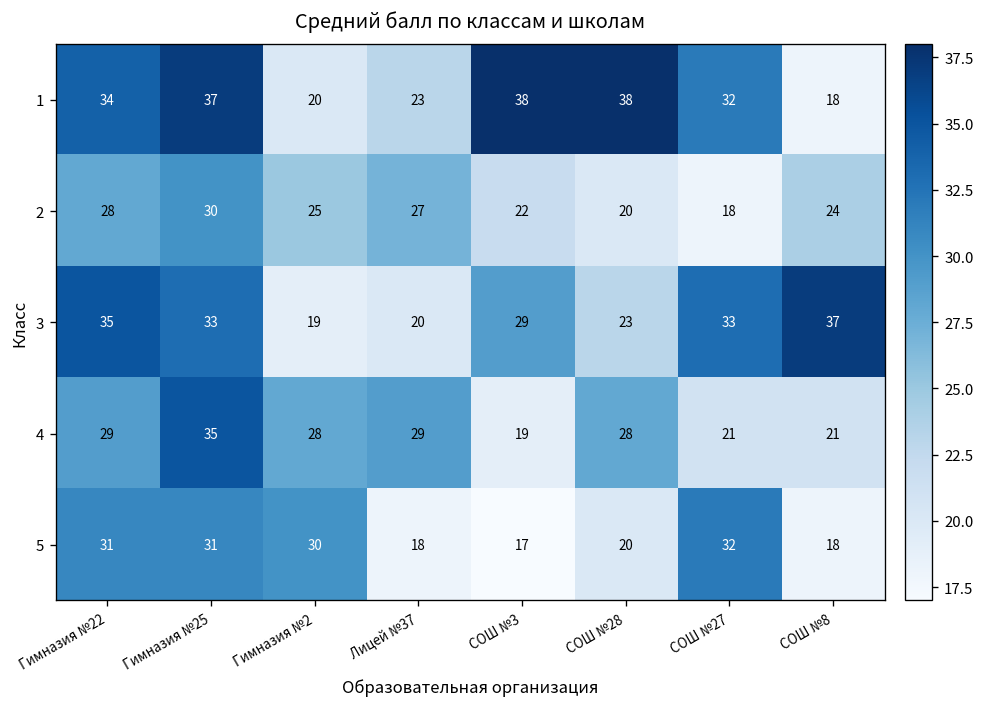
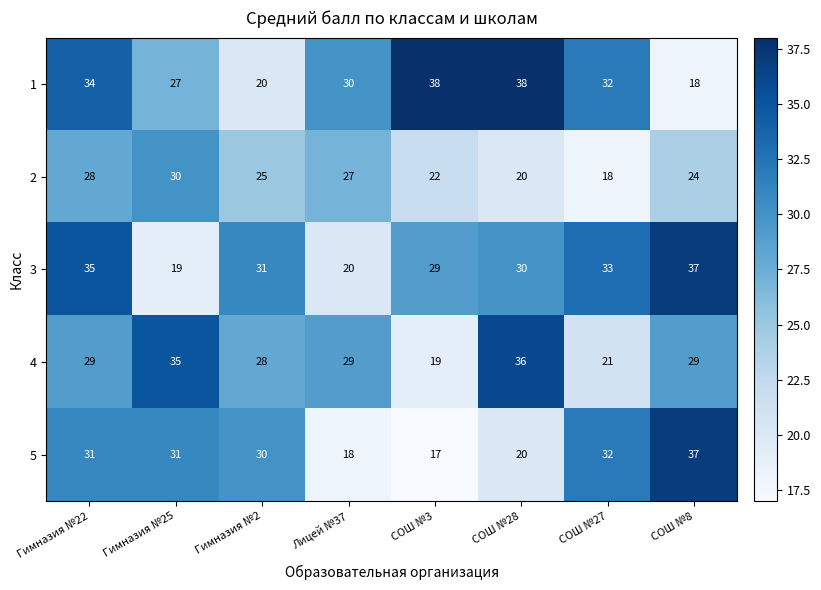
1, Гимназия №25: 37 -> 27
1, Лицей №37: 23 -> 30
3, Гимназия №25: 33 -> 19
3, Гимназия №2: 19 -> 31
3, СОШ №28: 23 -> 30
4, СОШ №28: 28 -> 36
4, СОШ №8: 21 -> 29
5, СОШ №8: 18 -> 37
